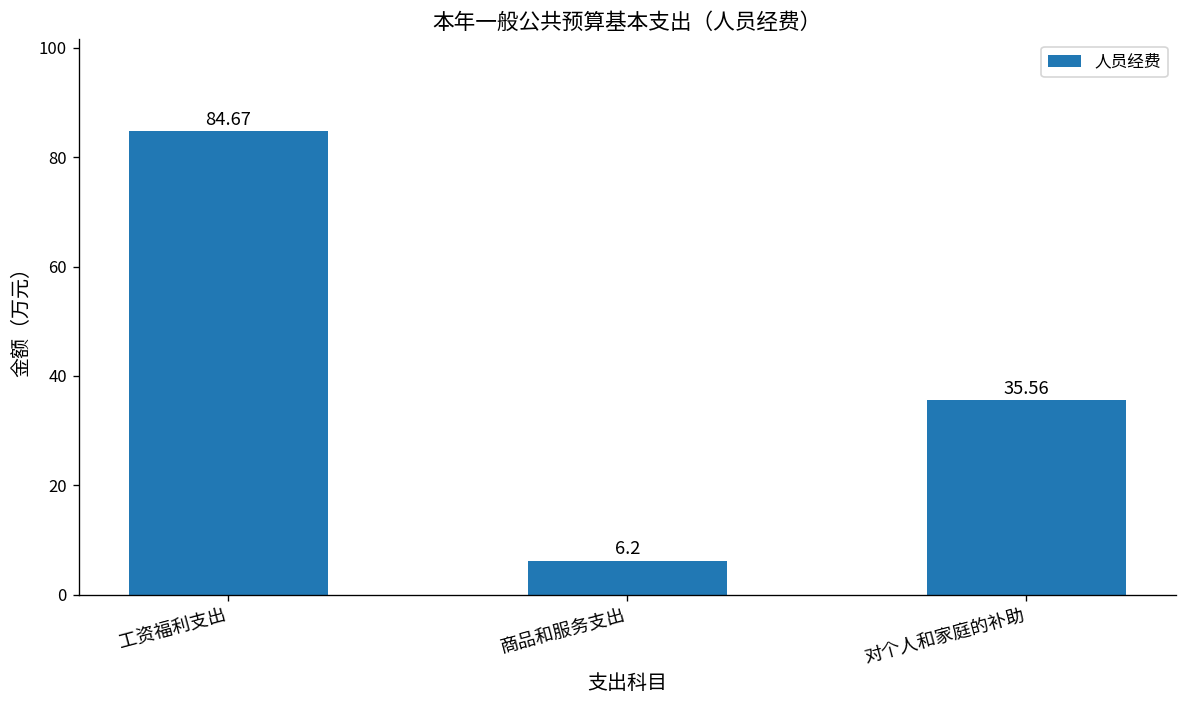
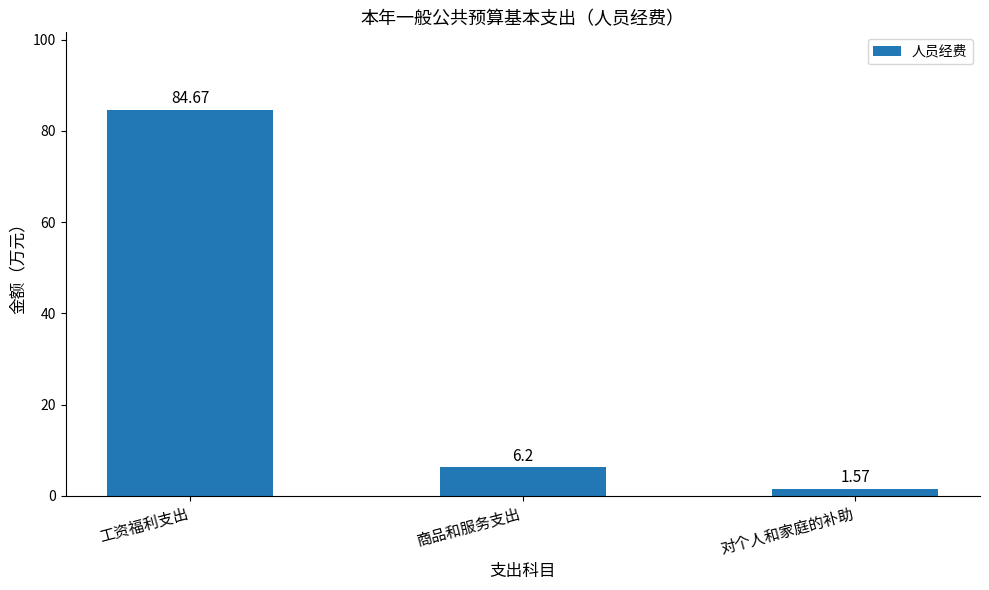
对个人和家庭的补助: 35.56 -> 1.57
